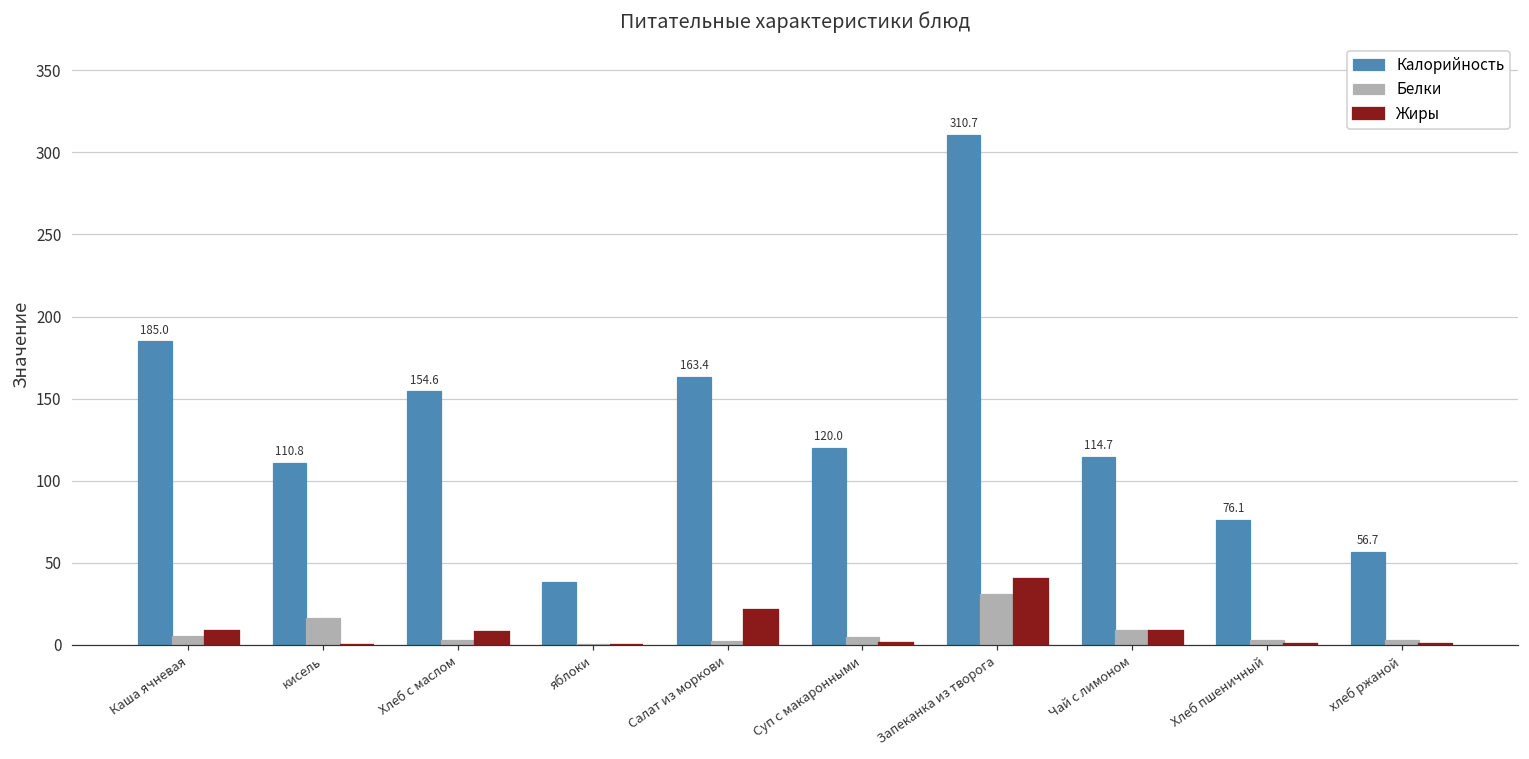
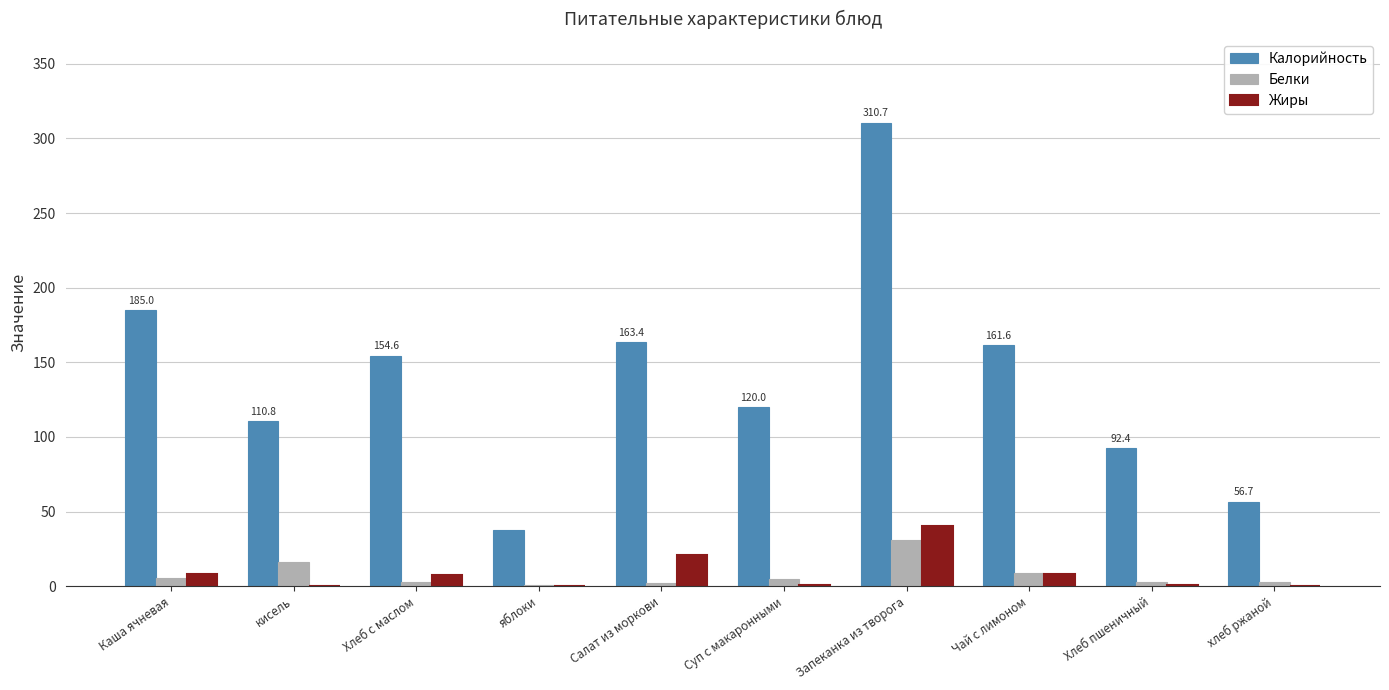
Калорийность, Чай с лимоном: 114.7 -> 161.6
Калорийность, Хлеб пшеничный: 76.1 -> 92.4
